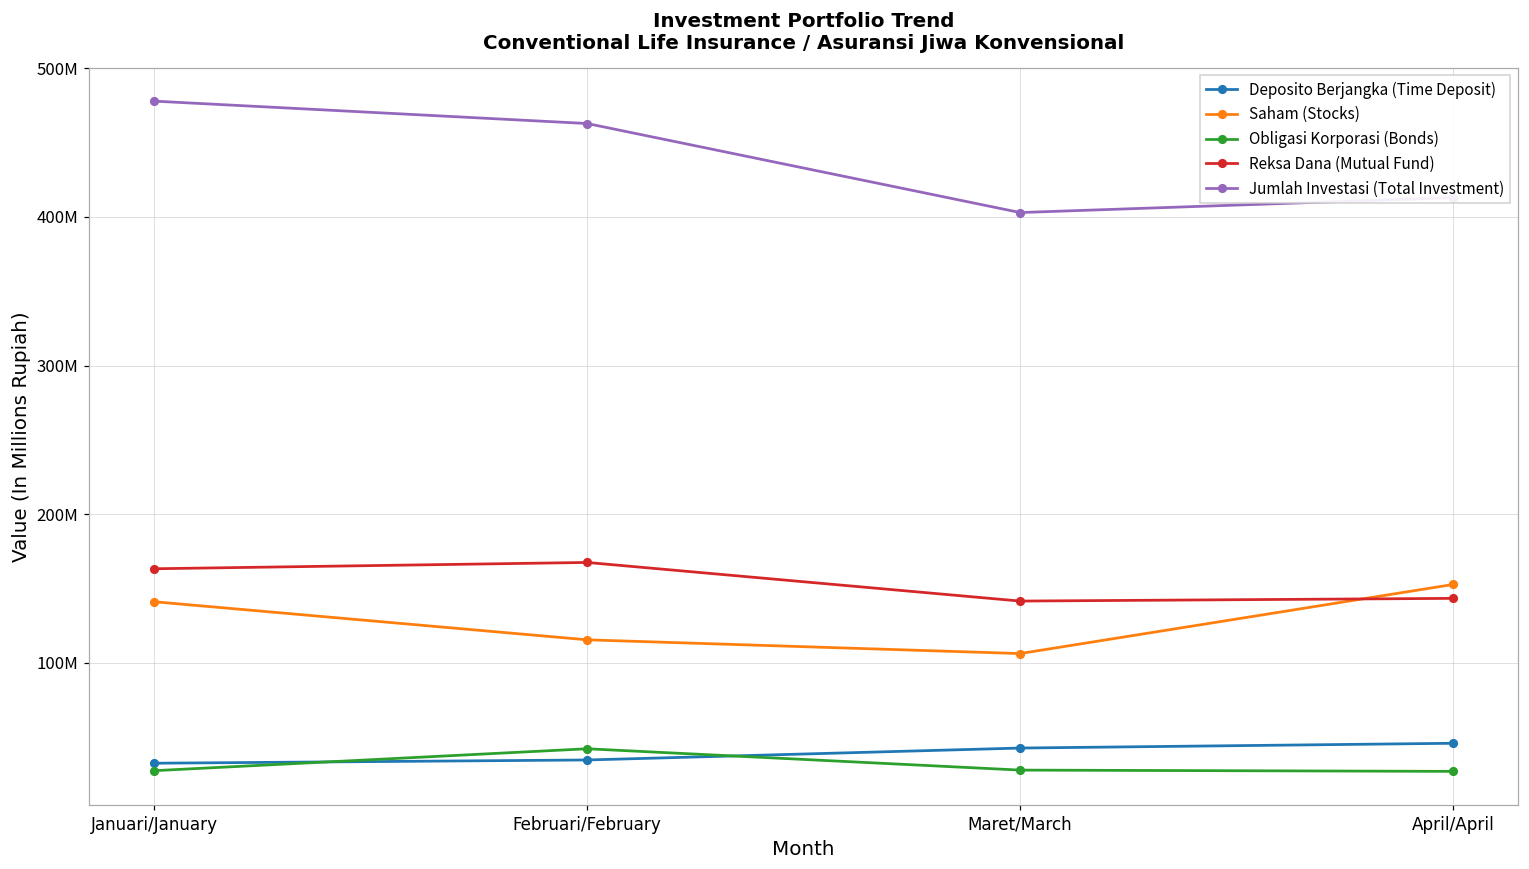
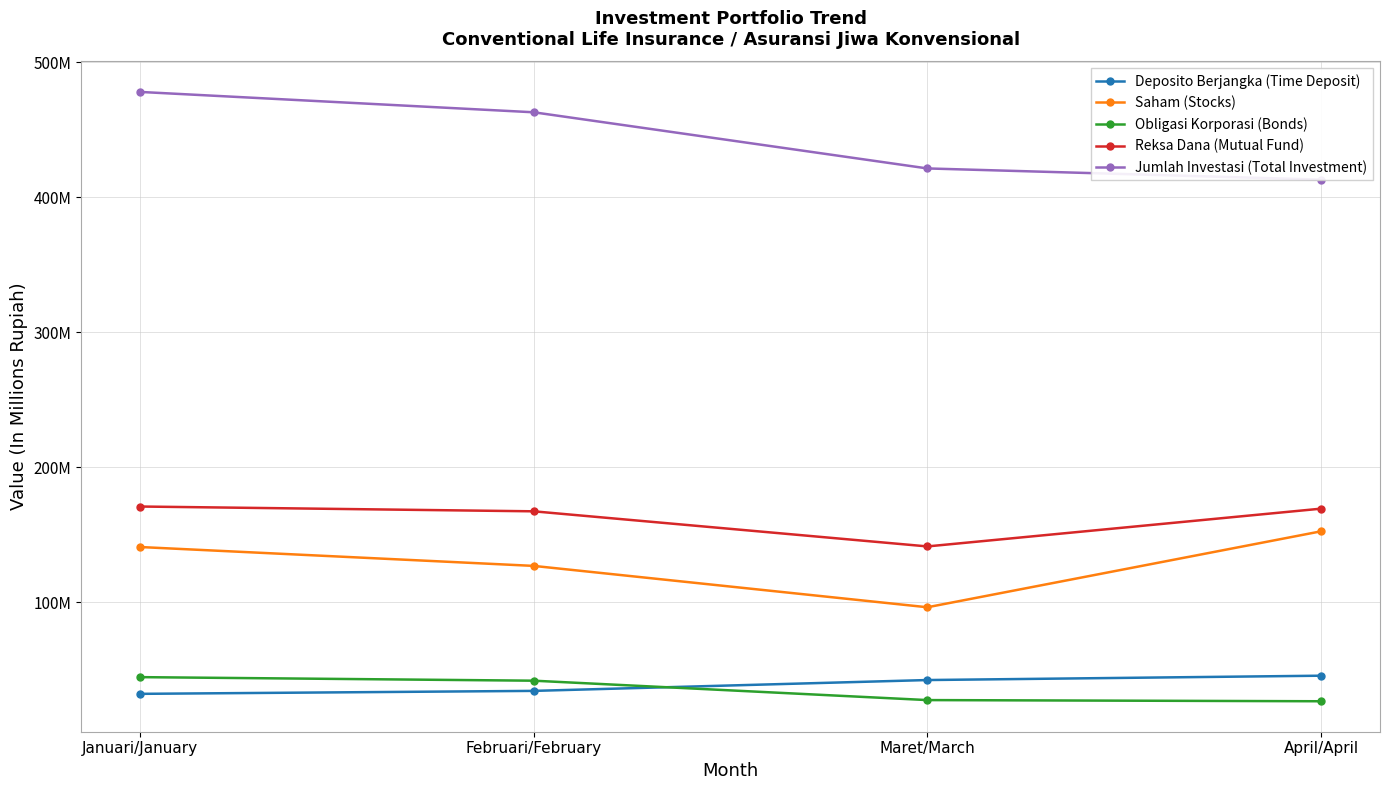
Obligasi Korporasi (Bonds), Januari/January: 27000000 -> 45000000
Reksa Dana (Mutual Fund), Januari/January: 163000000 -> 171000000
Saham (Stocks), Februari/February: 115000000 -> 127000000
Saham (Stocks), Maret/March: 106000000 -> 96000000
Jumlah Investasi (Total Investment), Maret/March: 403000000 -> 421000000
Reksa Dana (Mutual Fund), April/April: 143000000 -> 169000000
